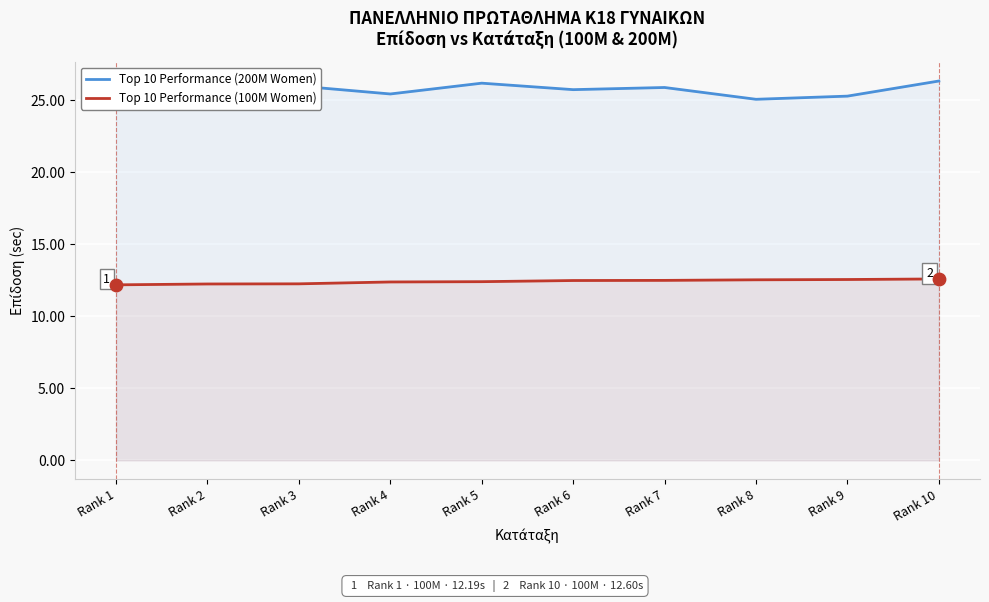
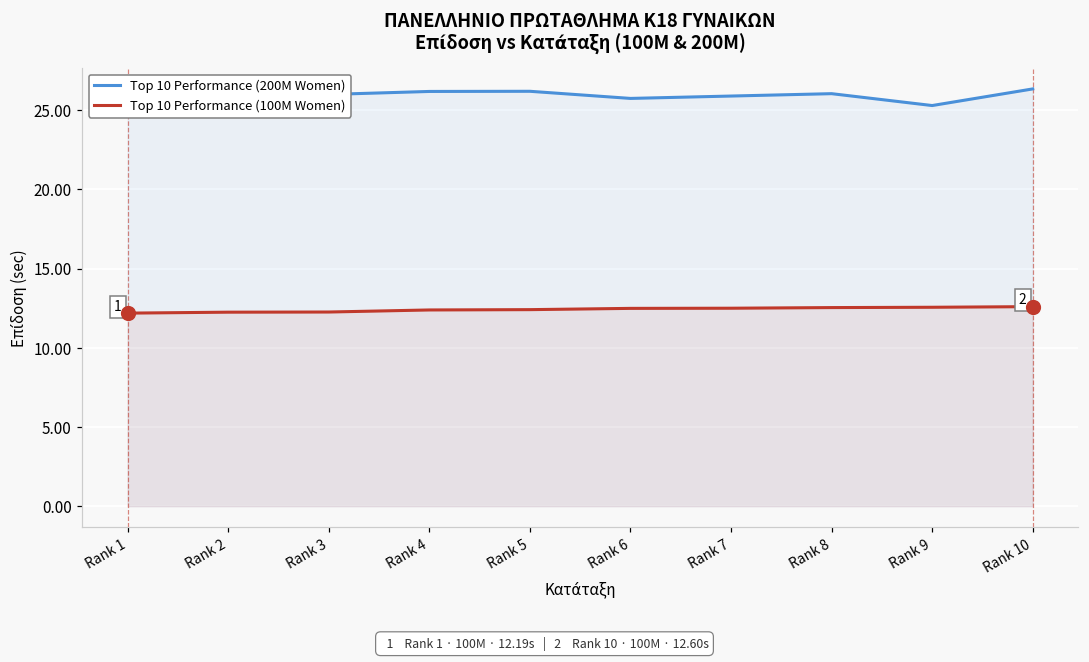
Top 10 Performance (200M Women), Rank 4: 25.5 -> 26.2
Top 10 Performance (200M Women), Rank 8: 25.1 -> 26.1
